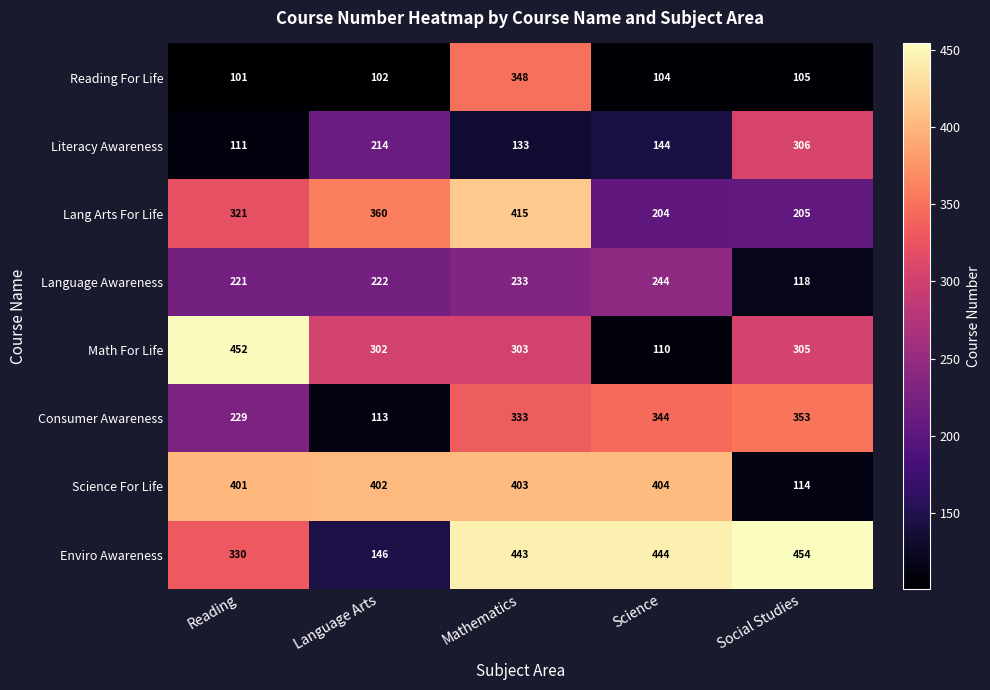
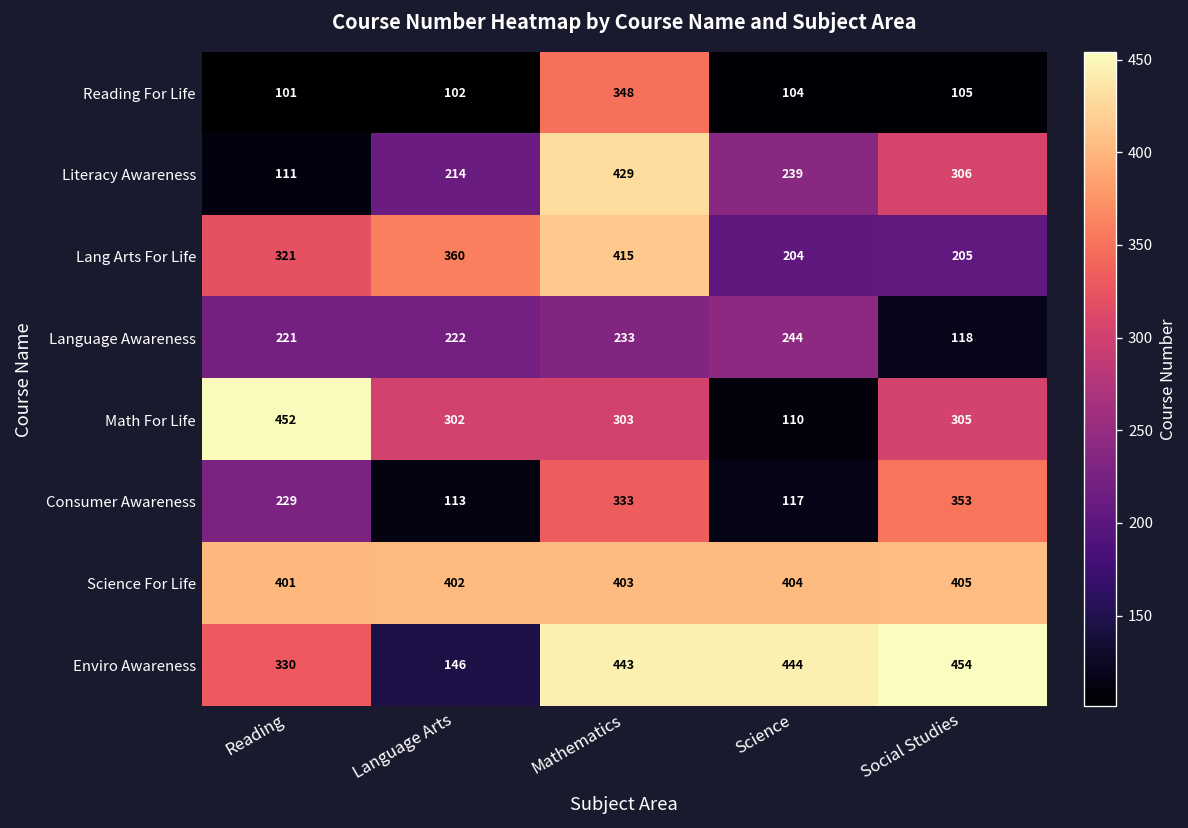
Literacy Awareness, Mathematics: 133 -> 429
Literacy Awareness, Science: 144 -> 239
Consumer Awareness, Science: 344 -> 117
Science For Life, Social Studies: 114 -> 405
